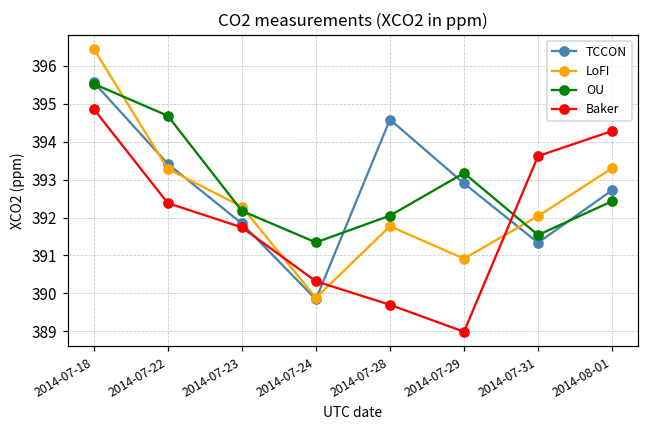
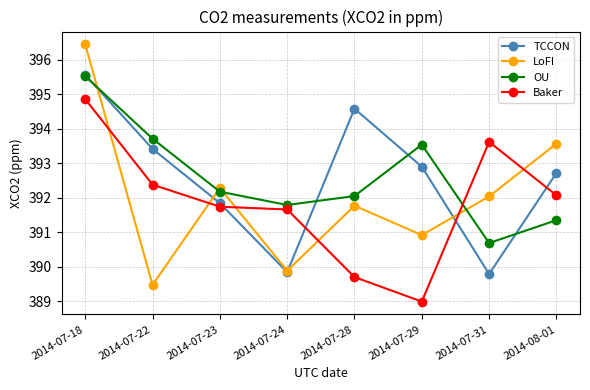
LoFI, 2014-07-22: 393.3 -> 389.5
OU, 2014-07-22: 394.7 -> 393.7
OU, 2014-07-24: 391.3 -> 391.8
Baker, 2014-07-24: 390.3 -> 391.7
OU, 2014-07-29: 393.2 -> 393.5
TCCON, 2014-07-31: 391.3 -> 389.8
OU, 2014-07-31: 391.5 -> 390.7
LoFI, 2014-08-01: 393.3 -> 393.6
OU, 2014-08-01: 392.4 -> 391.3
Baker, 2014-08-01: 394.3 -> 392.1
